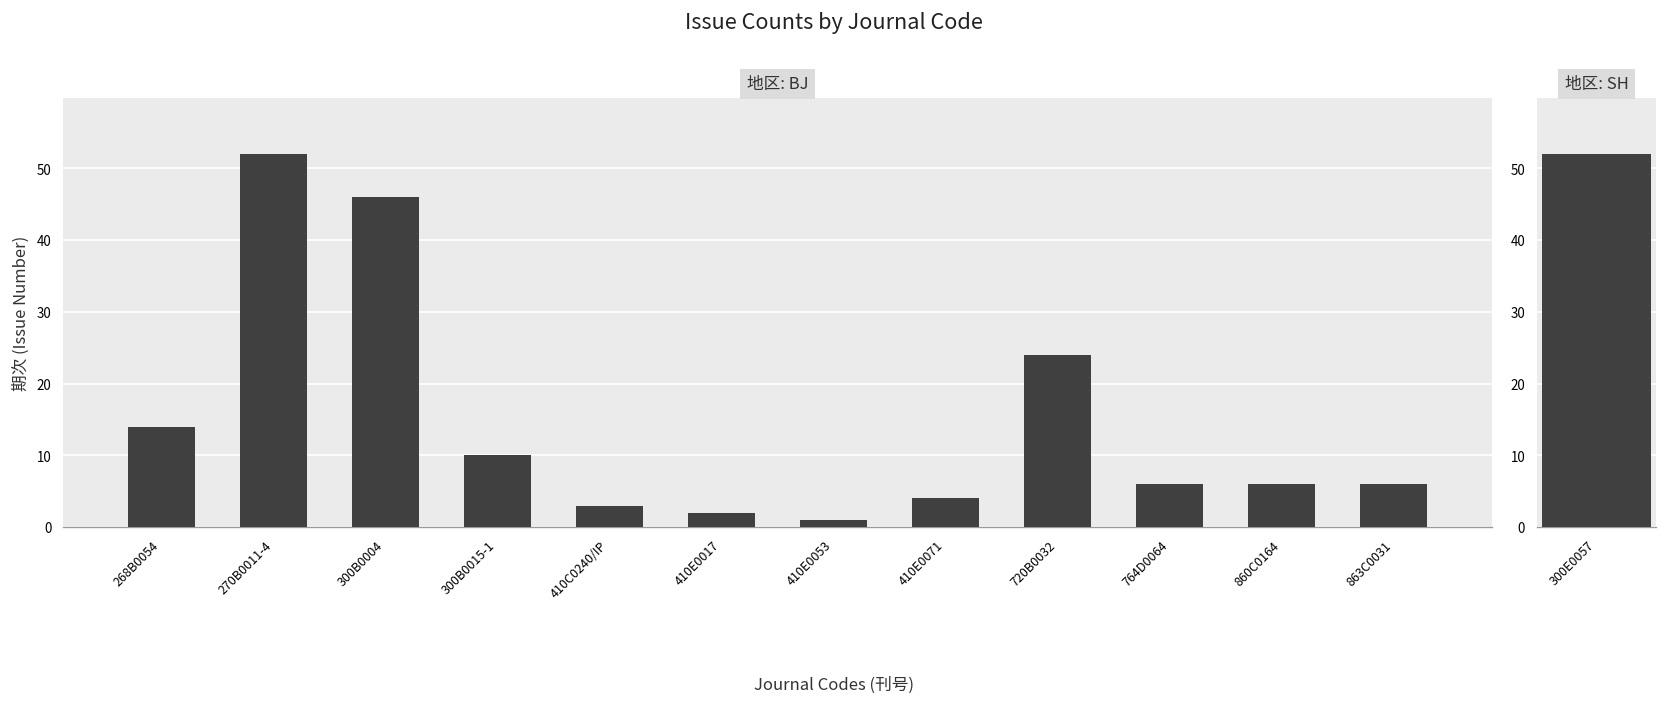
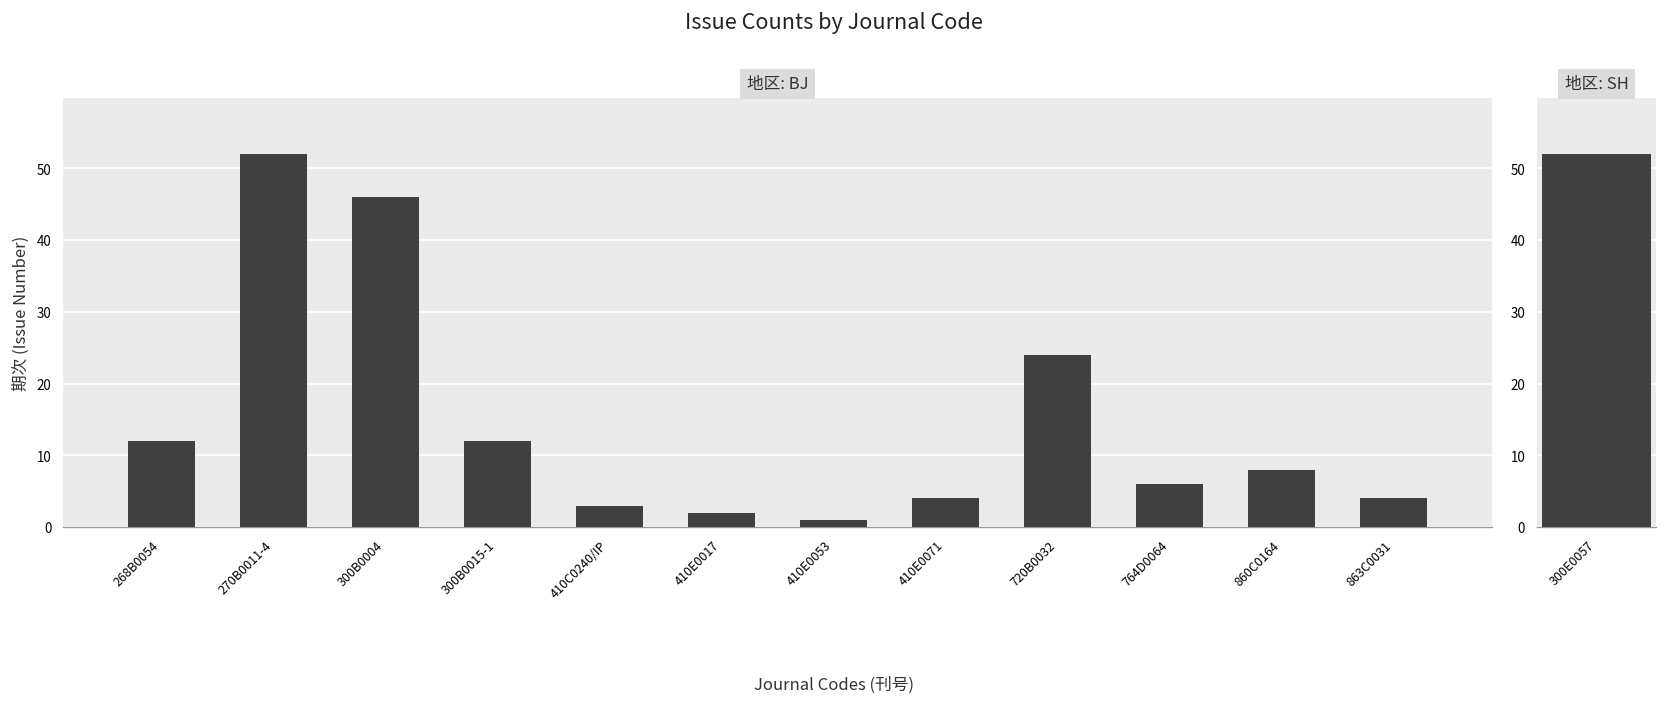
地区: BJ, 268B0054: 14 -> 12
地区: BJ, 300B0015-1: 10 -> 12
地区: BJ, 860C0164: 6 -> 8
地区: BJ, 863C0031: 6 -> 4
